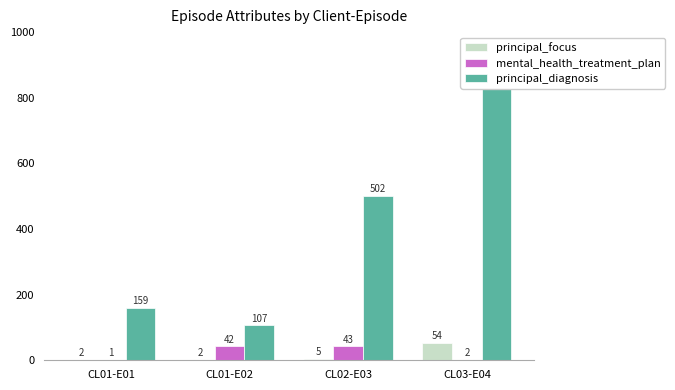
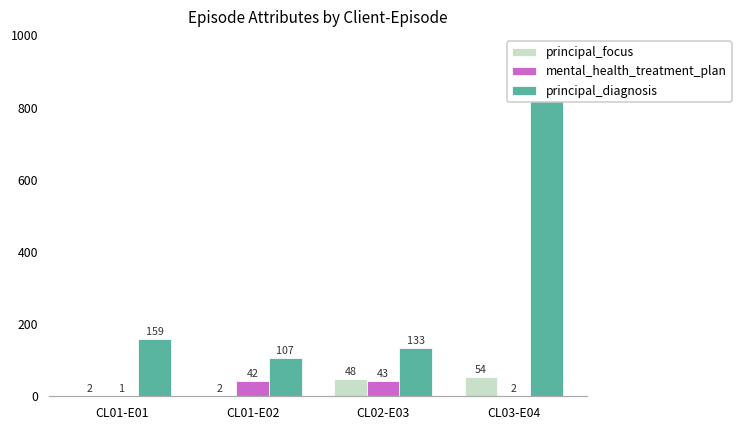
principal_focus, CL02-E03: 5 -> 48
principal_diagnosis, CL02-E03: 502 -> 133
